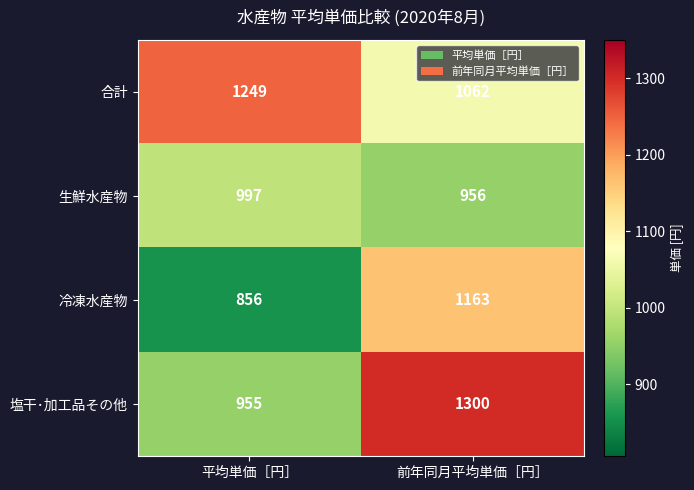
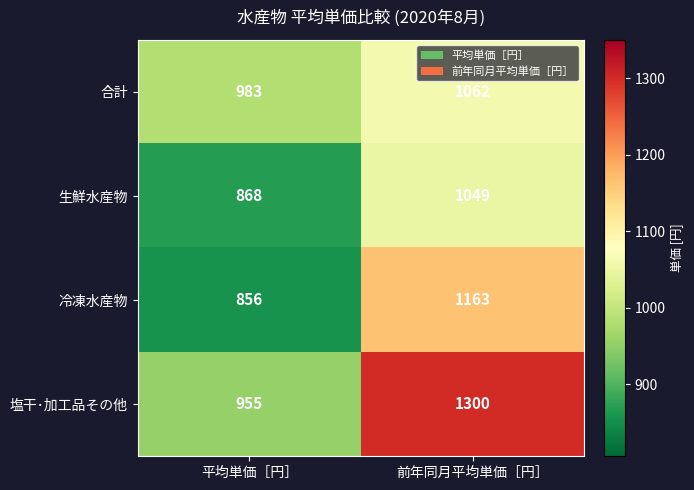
合計, 平均単価［円］: 1249 -> 983
生鮮水産物, 平均単価［円］: 997 -> 868
生鮮水産物, 前年同月平均単価［円］: 956 -> 1049
